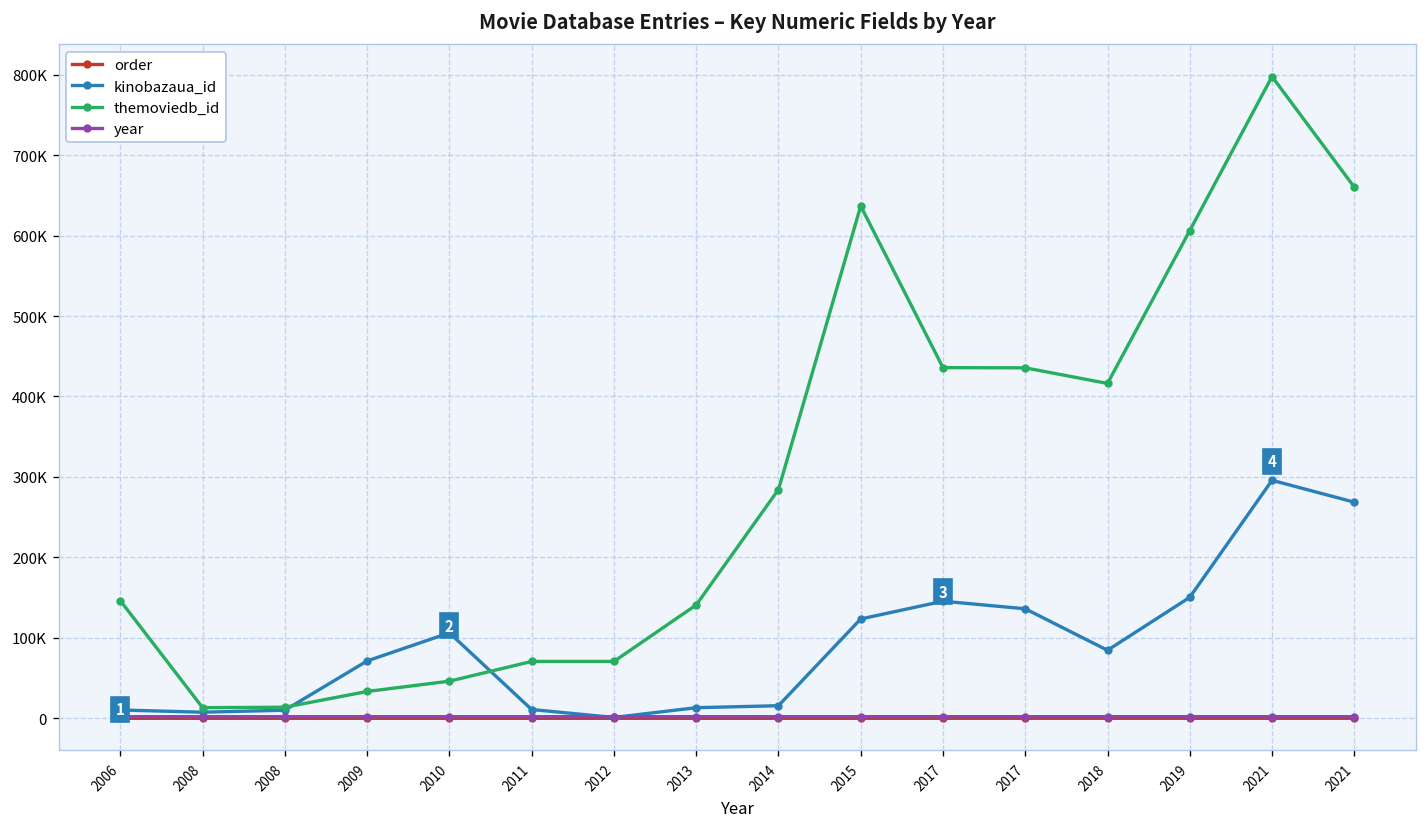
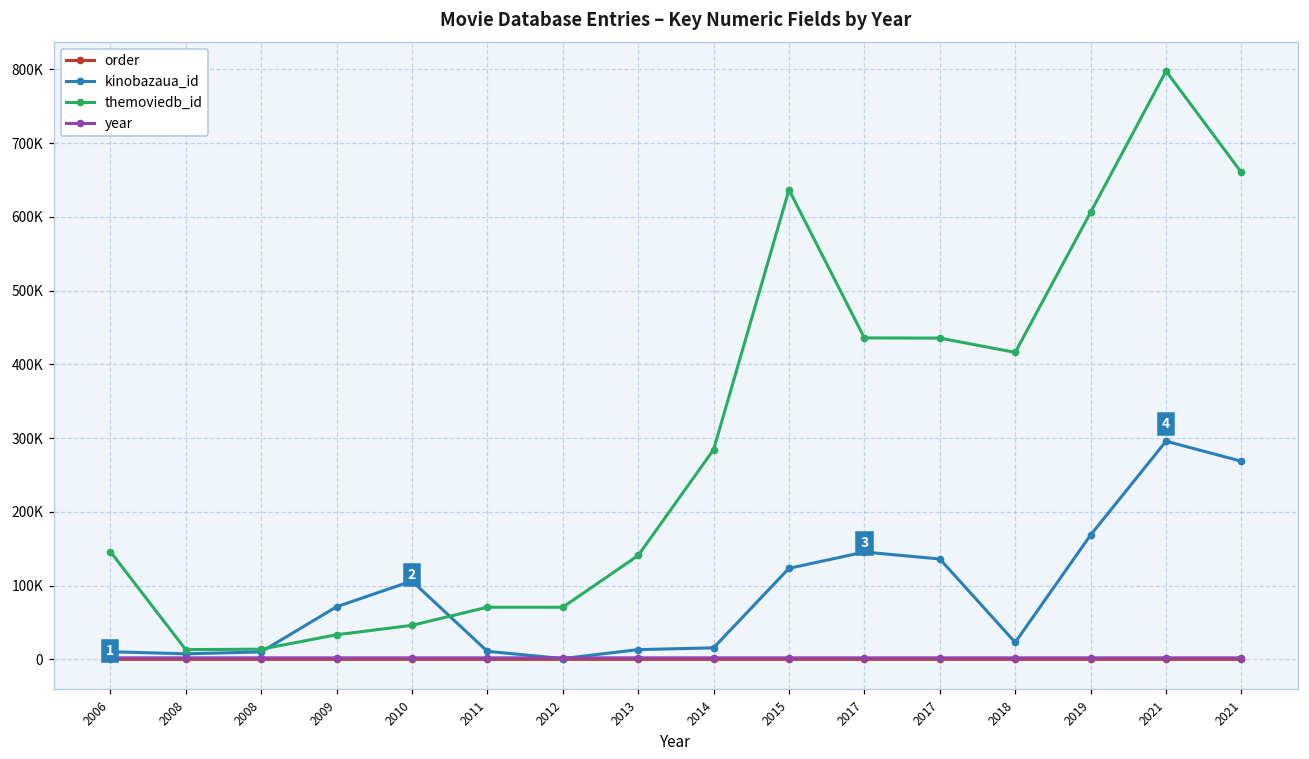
kinobazaua_id, 2018: 80000 -> 20000
kinobazaua_id, 2019: 150000 -> 170000
